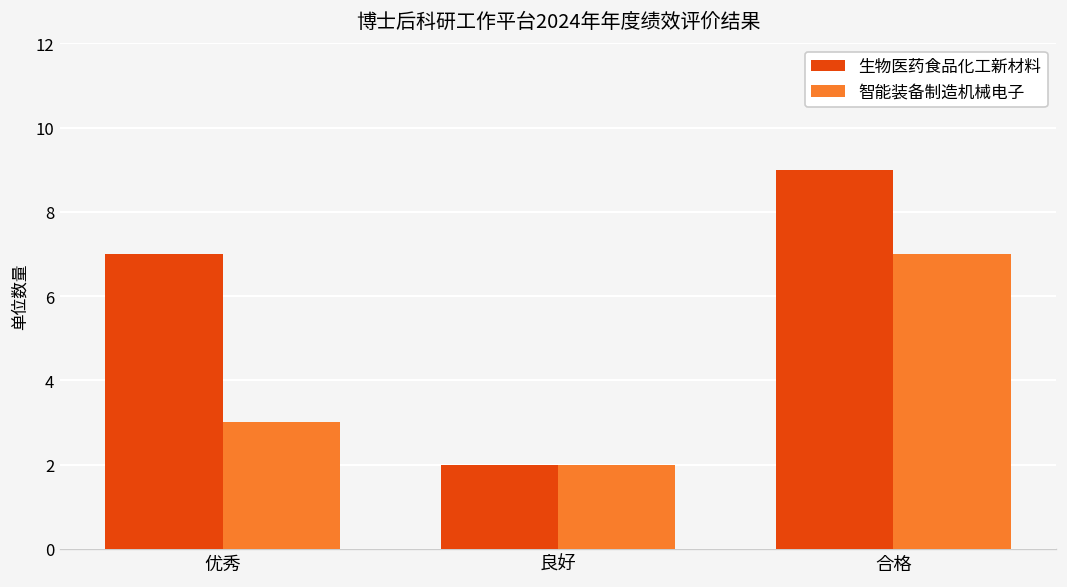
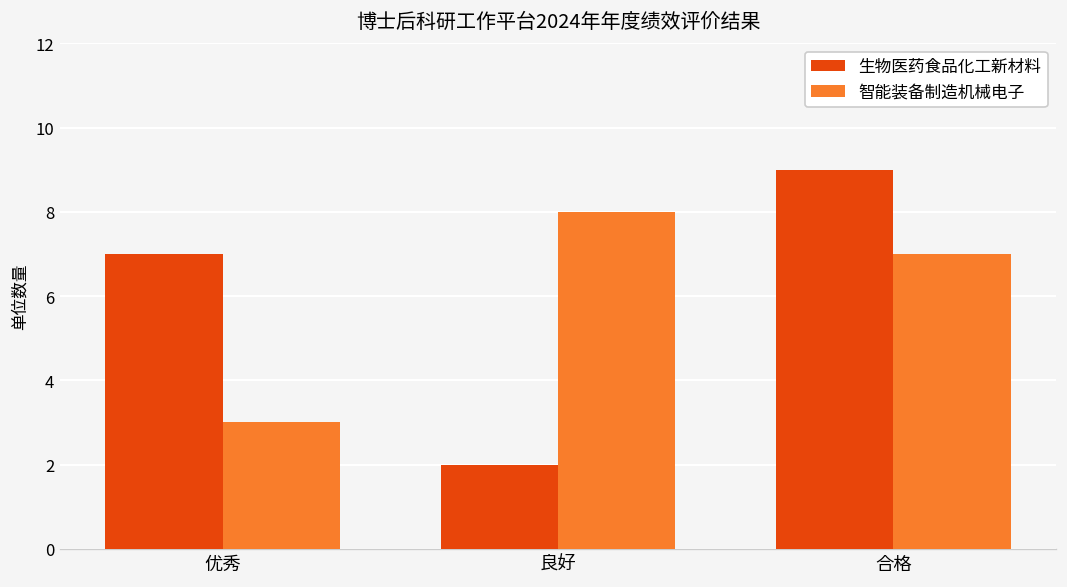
智能装备制造机械电子, 良好: 2 -> 8
